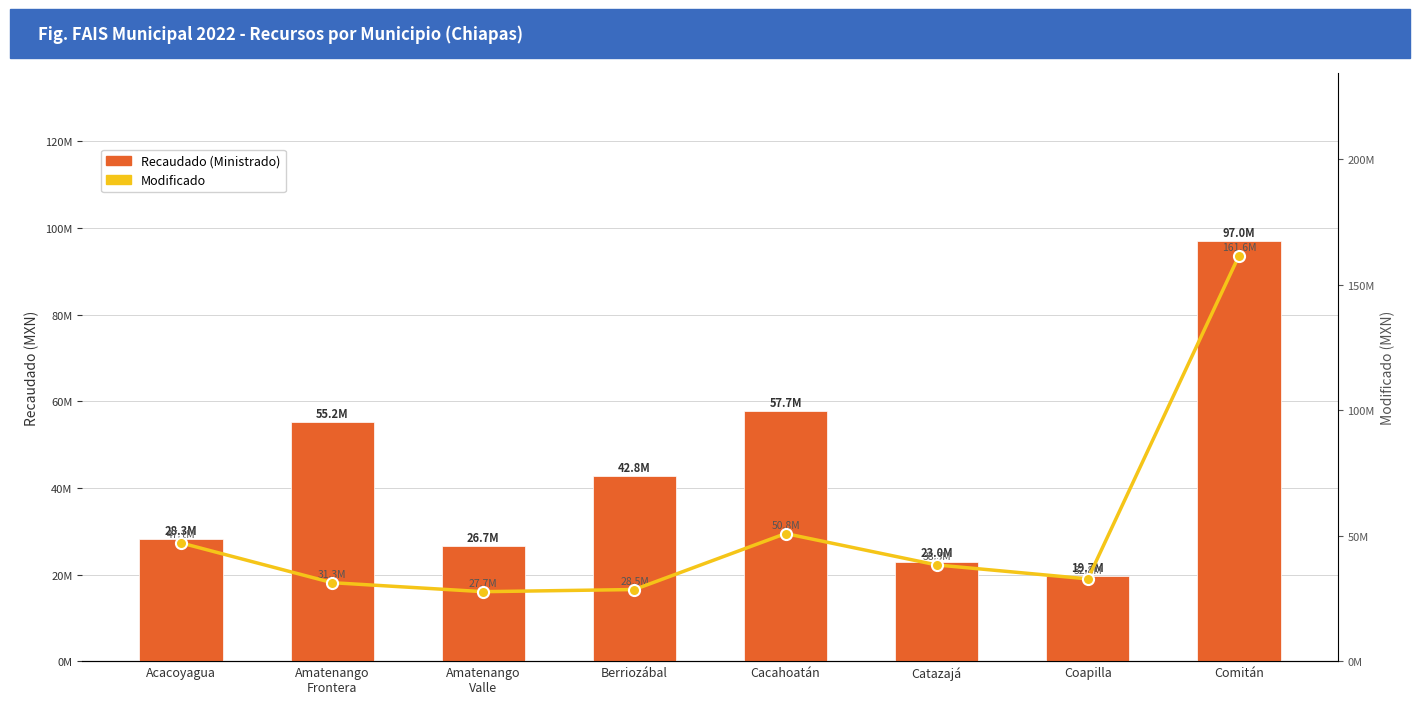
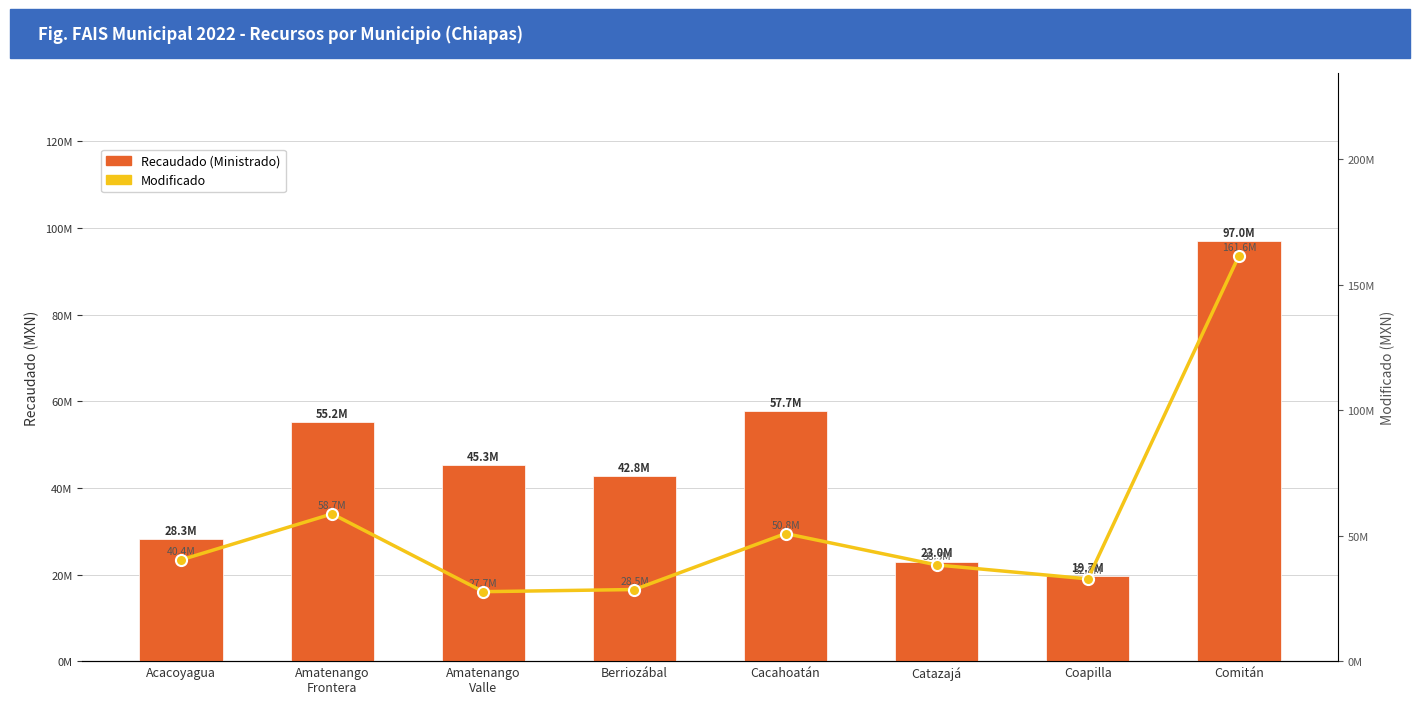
Recaudado (Ministrado), Amatenango Valle: 26.7M -> 45.3M
Modificado, Acacoyagua: 47.1M -> 40.4M
Modificado, Amatenango Frontera: 31.3M -> 58.7M
